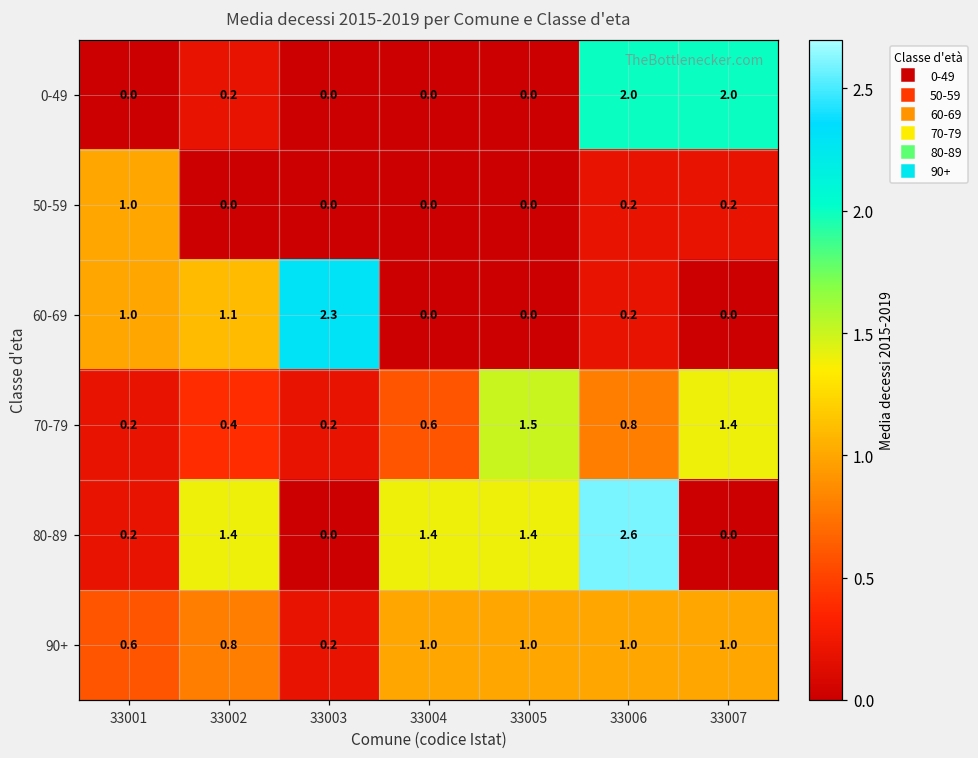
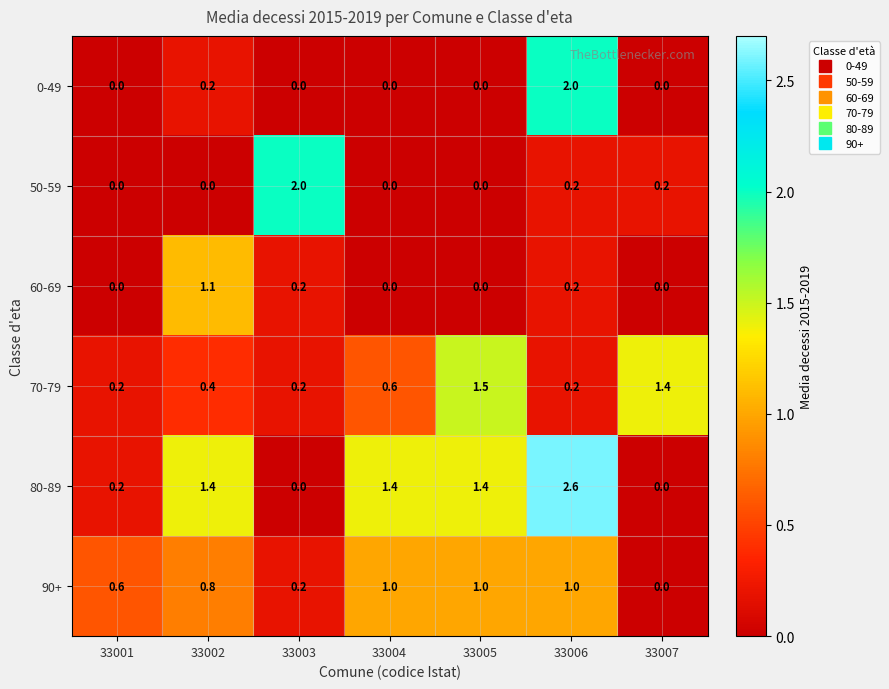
0-49, 33007: 2.0 -> 0.0
50-59, 33001: 1.0 -> 0.0
50-59, 33003: 0.0 -> 2.0
60-69, 33001: 1.0 -> 0.0
60-69, 33003: 2.3 -> 0.2
70-79, 33006: 0.8 -> 0.2
90+, 33007: 1.0 -> 0.0
